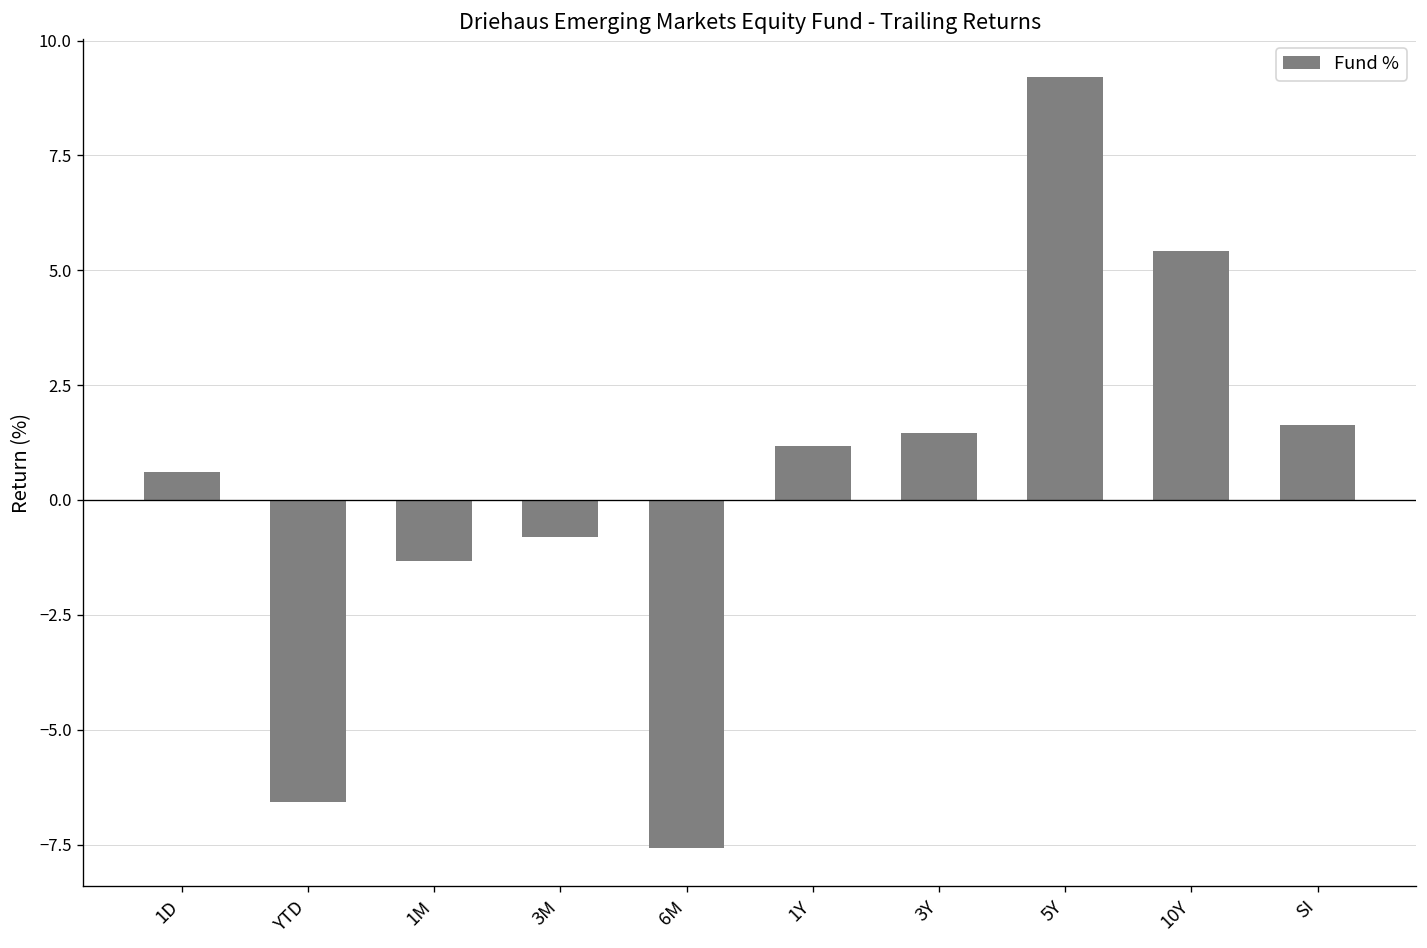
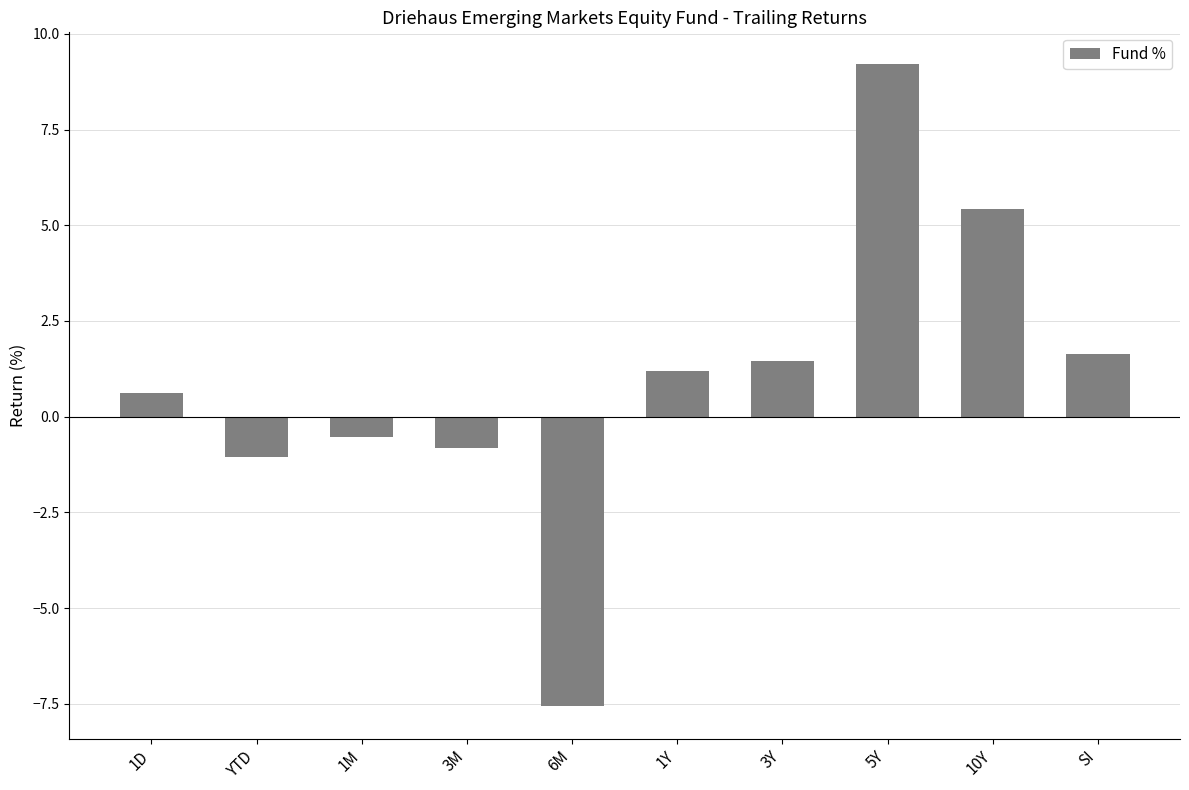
YTD: -6.6 -> -1.1
1M: -1.3 -> -0.5
